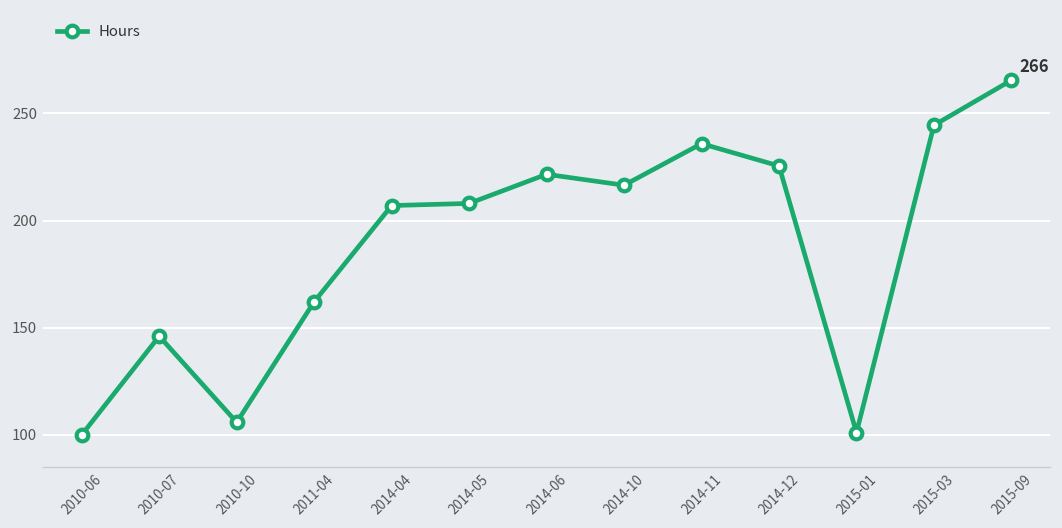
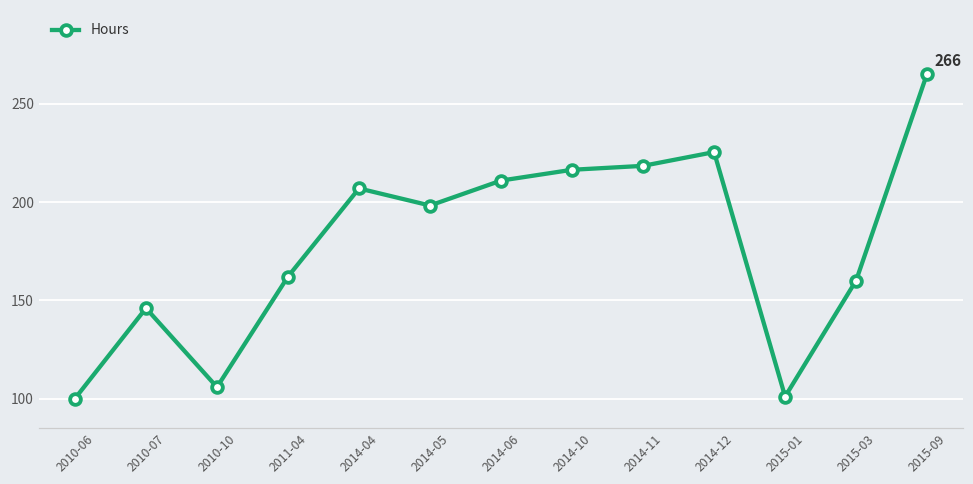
2014-05: 208 -> 198
2014-06: 222 -> 211
2014-11: 236 -> 219
2015-03: 245 -> 160
